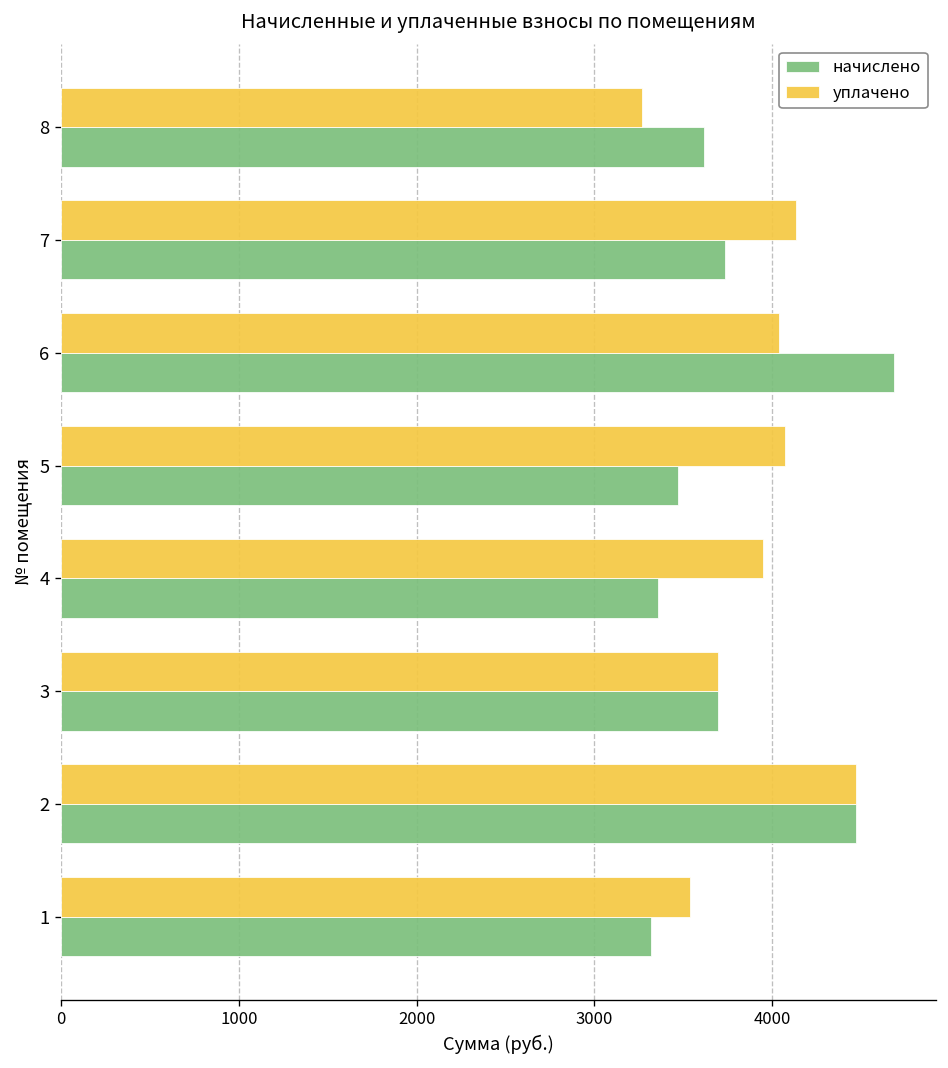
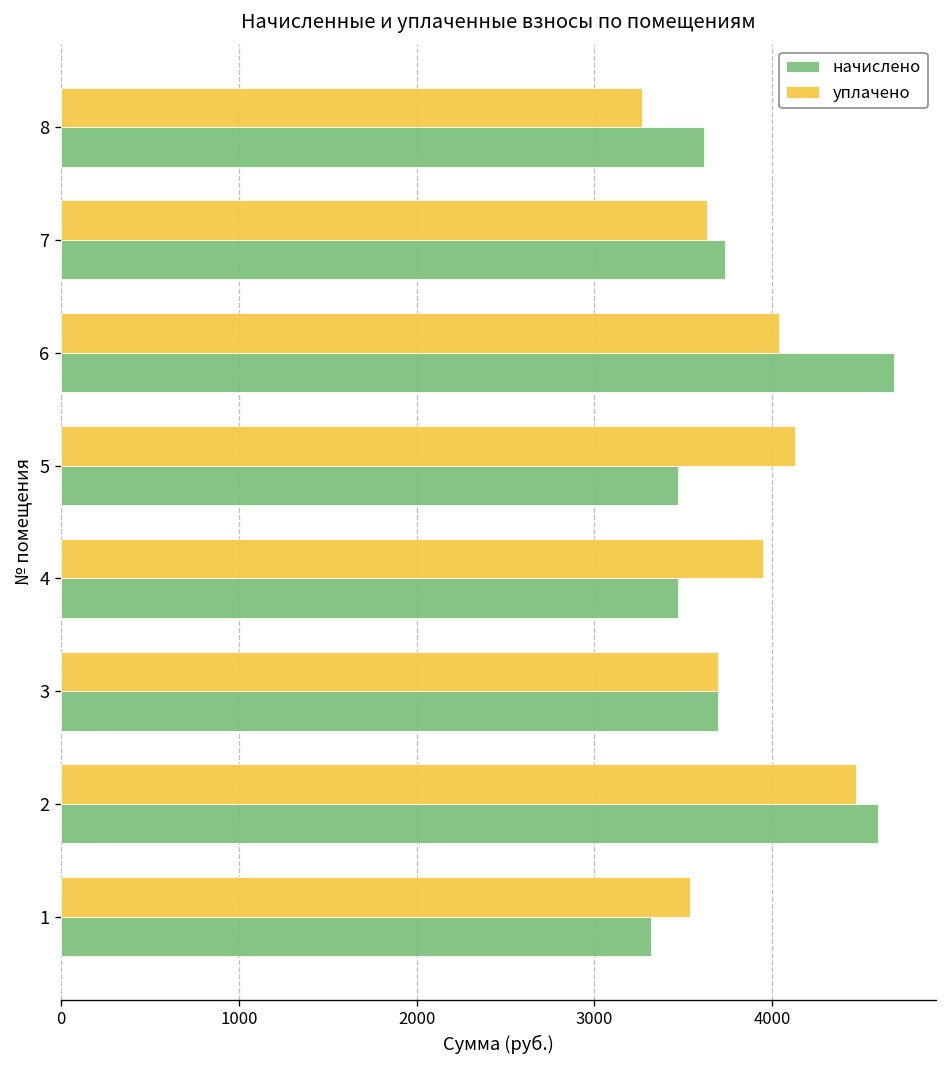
уплачено, 7: 4130 -> 3640
уплачено, 5: 4070 -> 4130
начислено, 4: 3360 -> 3470
начислено, 2: 4470 -> 4600
